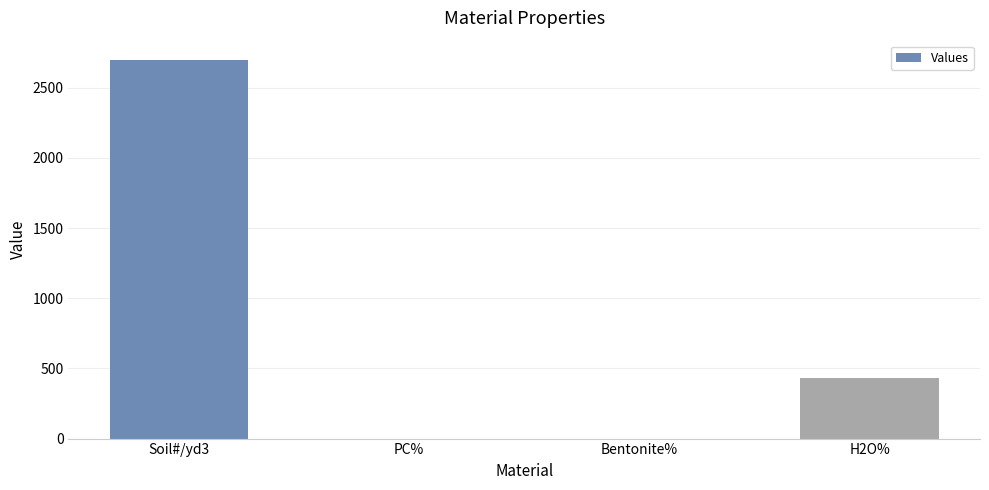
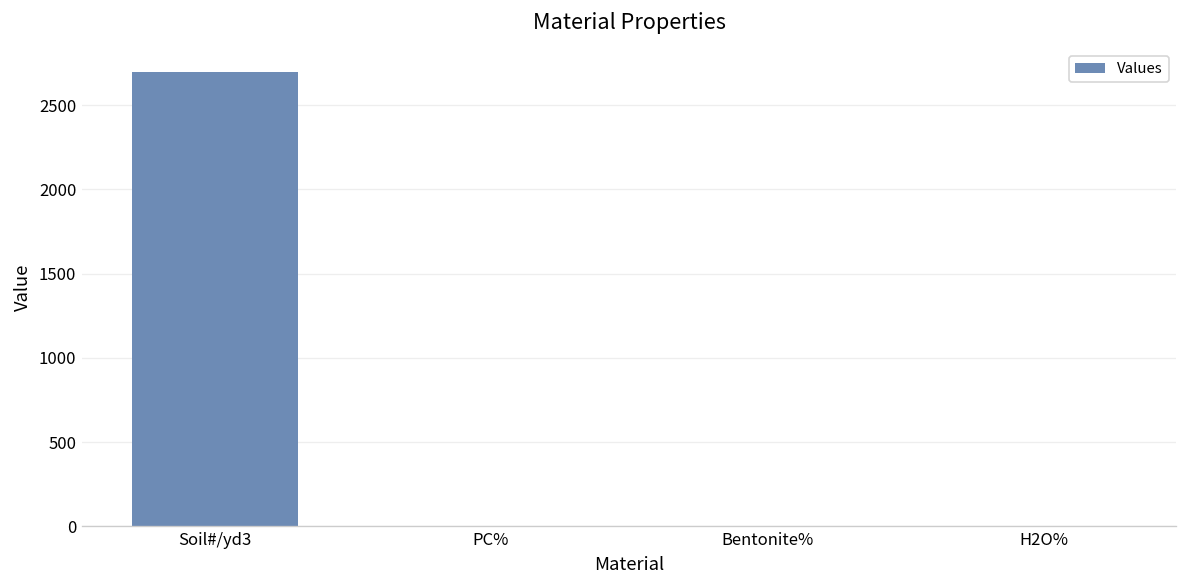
H2O%: 430 -> 0
